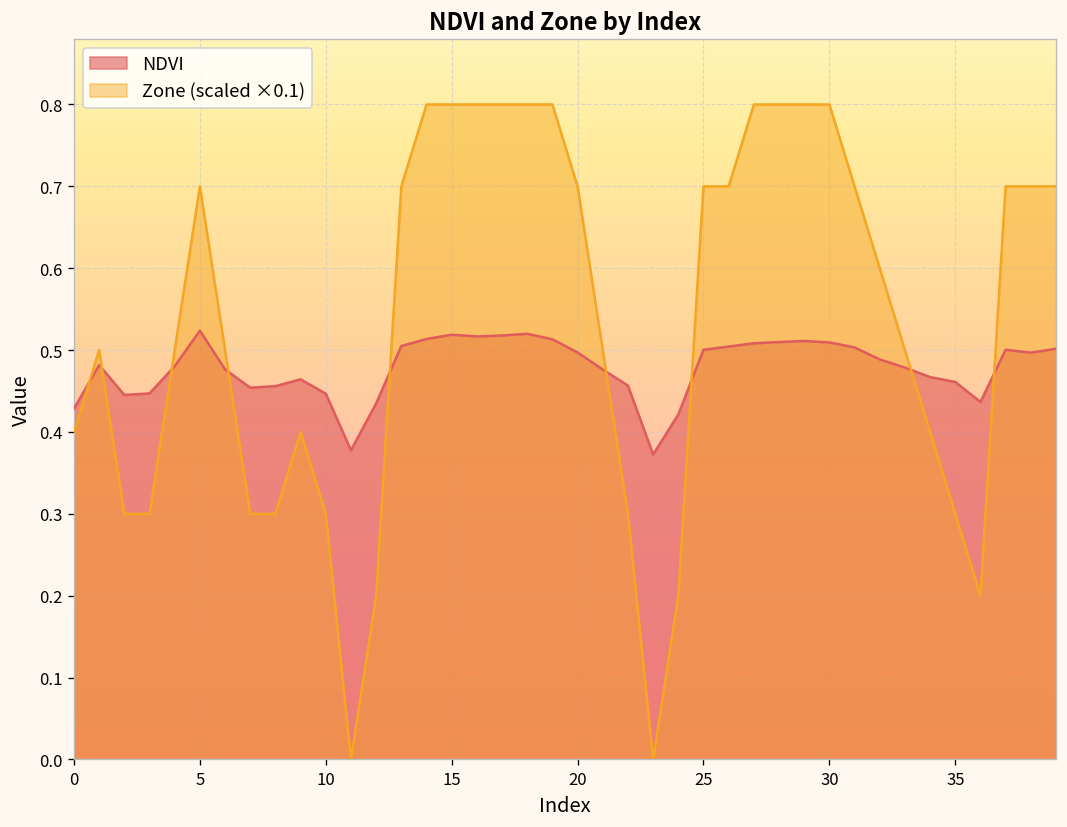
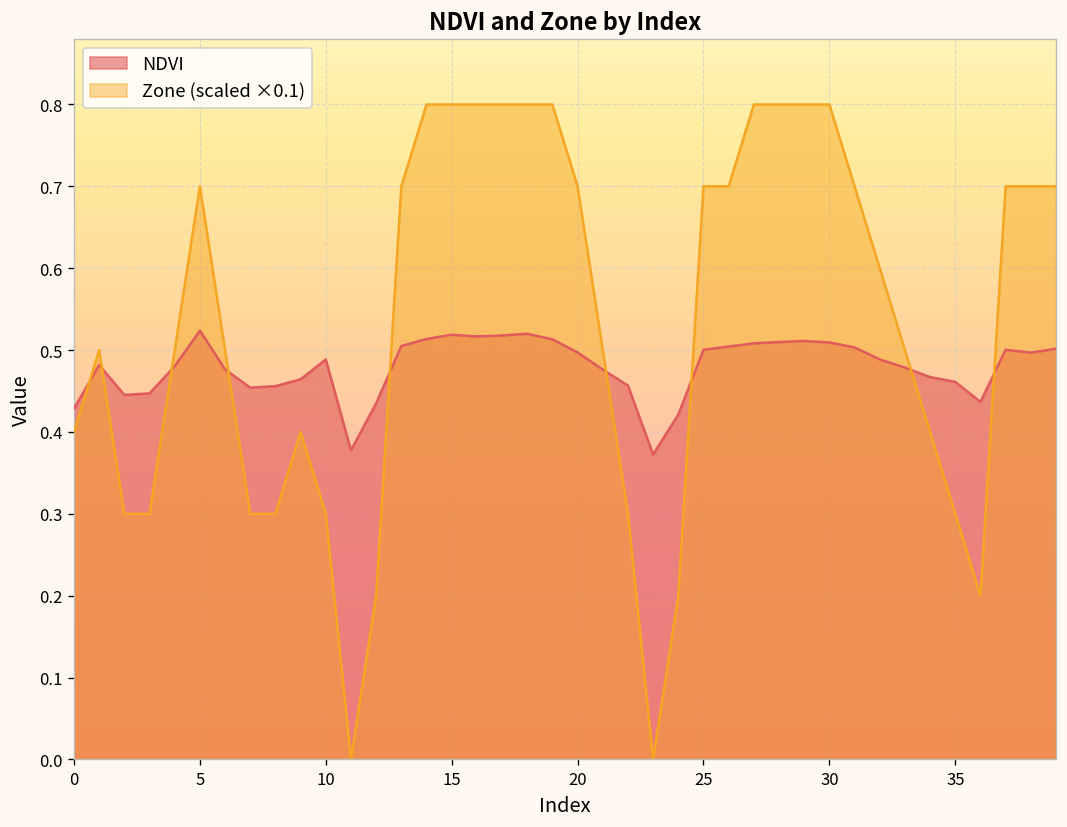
NDVI, 10: 0.45 -> 0.49
